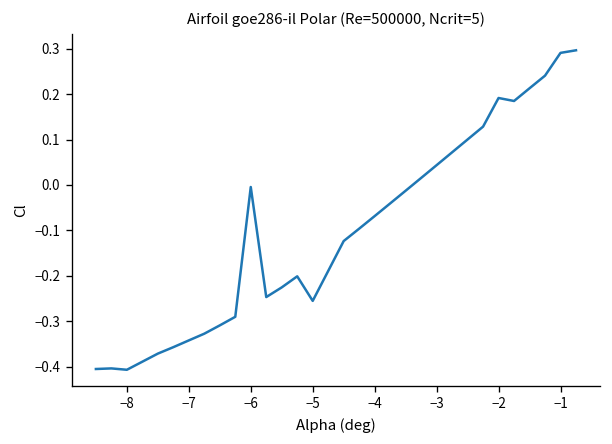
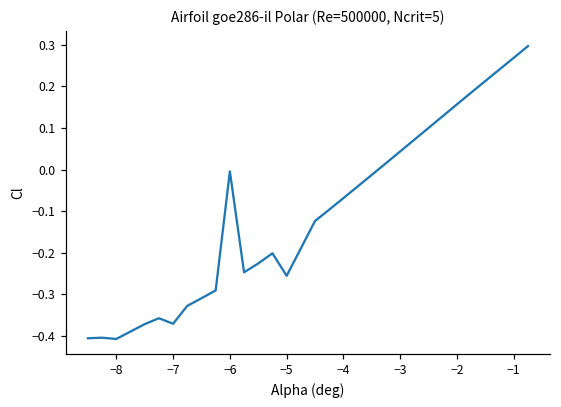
−7: -0.34 -> -0.37
−2: 0.19 -> 0.16
−1: 0.29 -> 0.27
